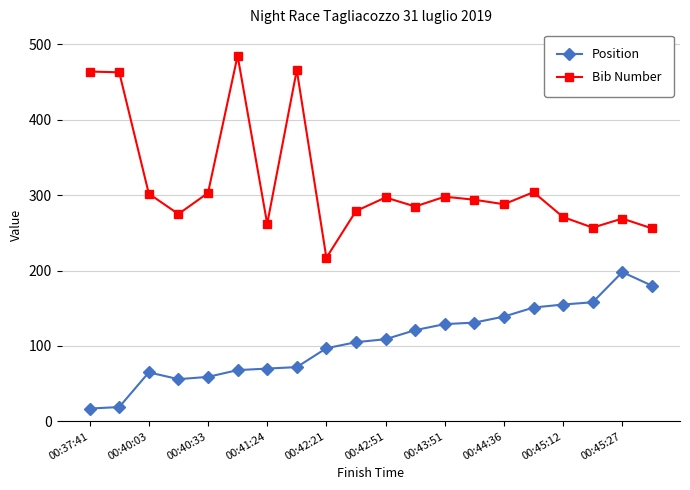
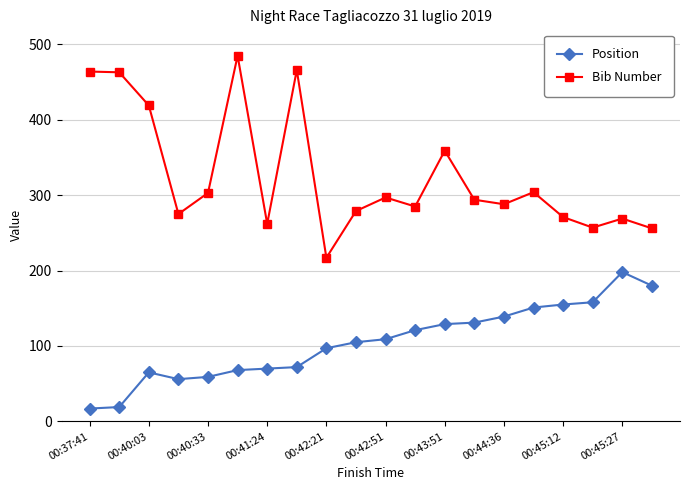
Bib Number, 00:40:03: 300 -> 420
Bib Number, 00:43:51: 300 -> 360
